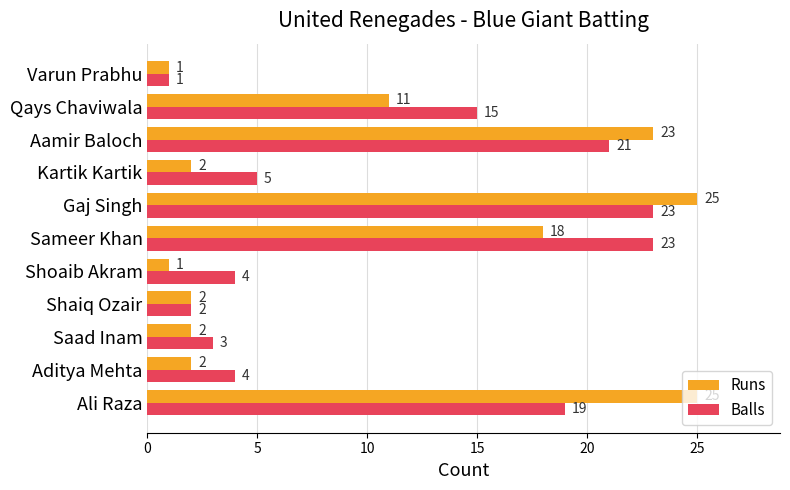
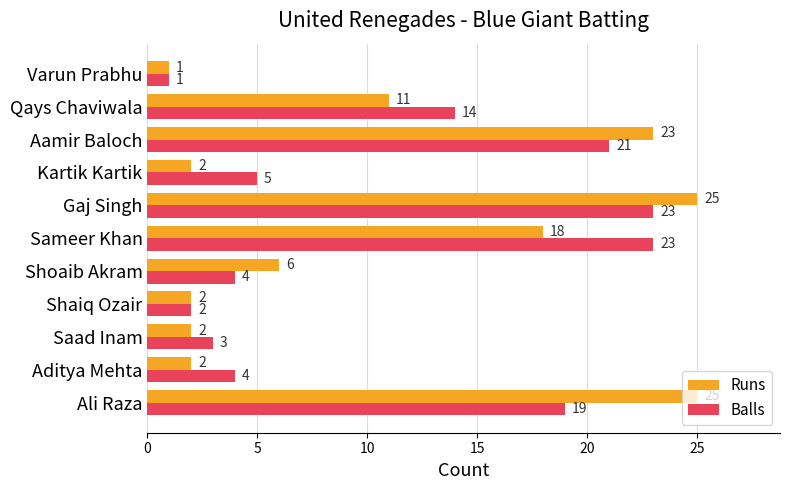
Balls, Qays Chaviwala: 15 -> 14
Runs, Shoaib Akram: 1 -> 6
